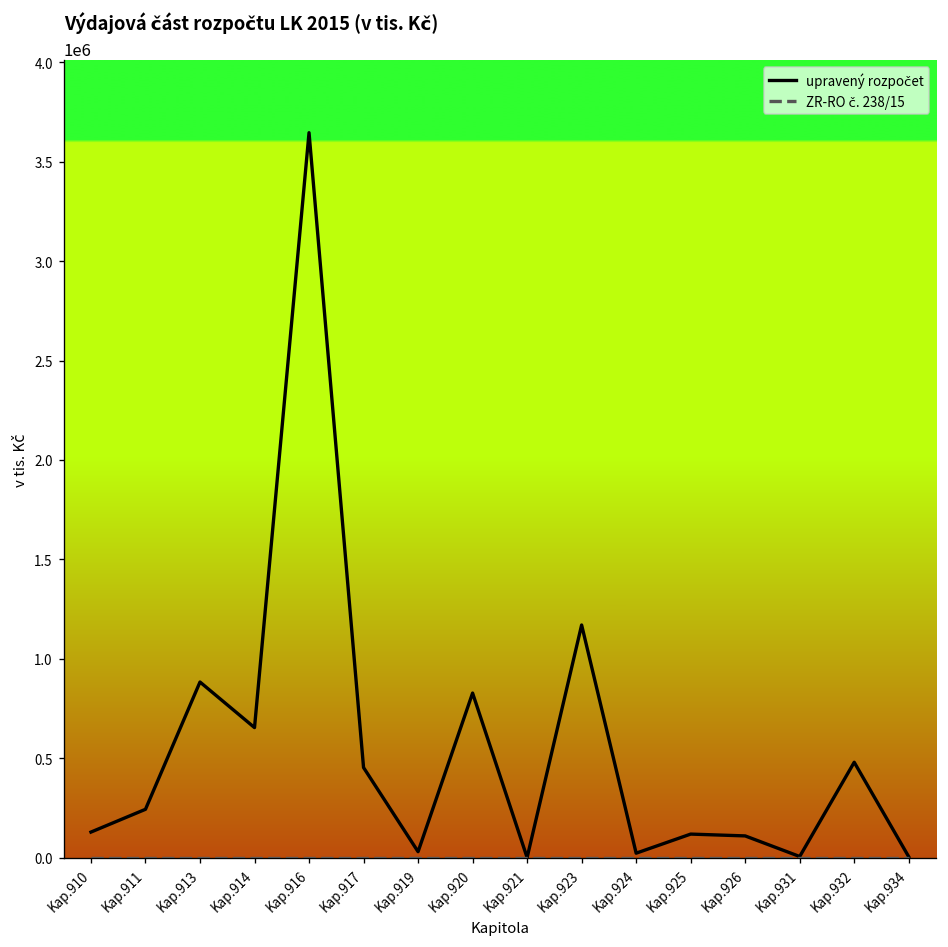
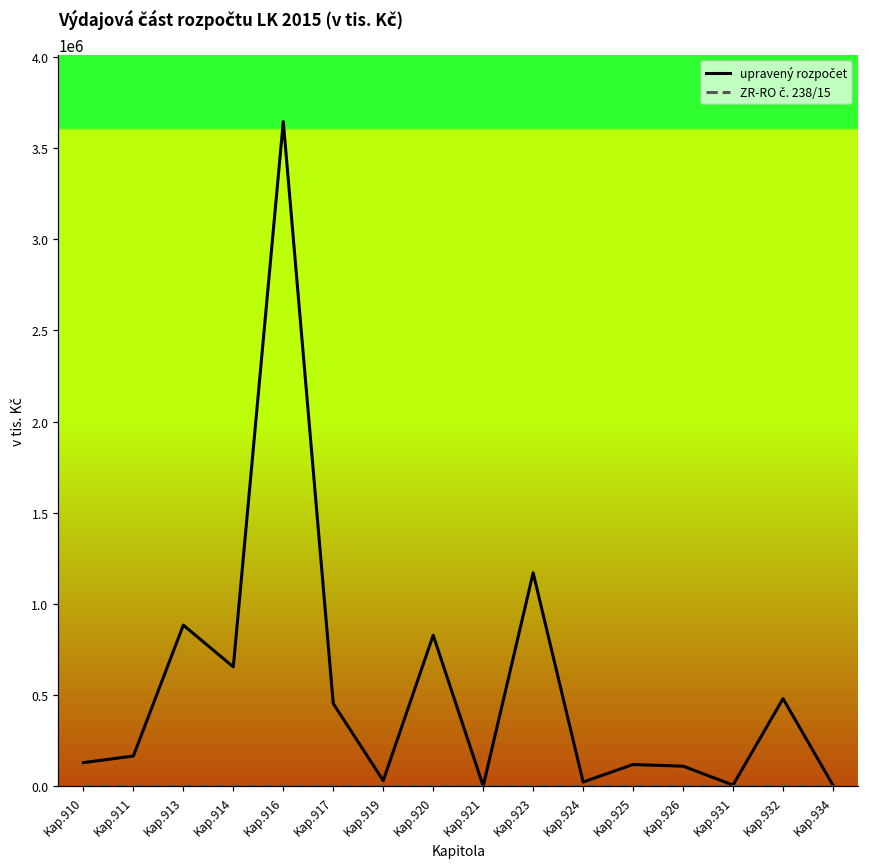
upravený rozpočet, Kap.911: 240000 -> 160000
